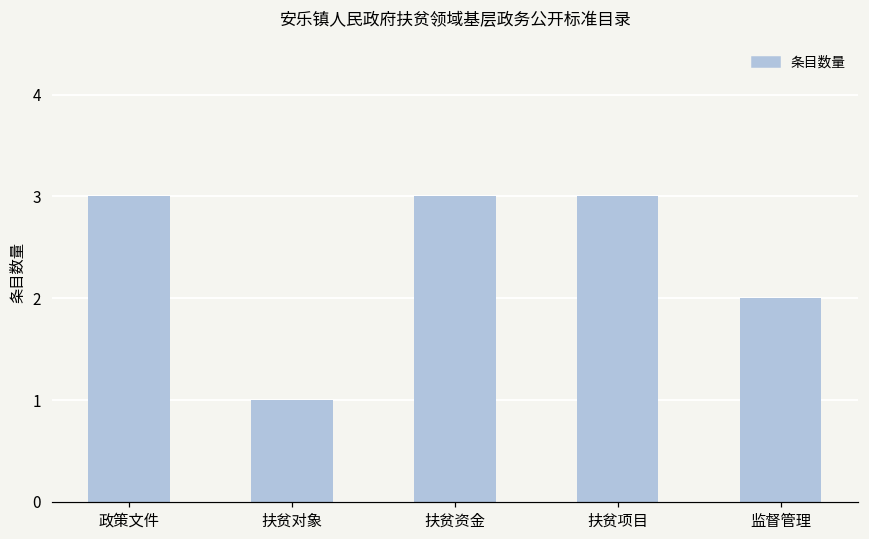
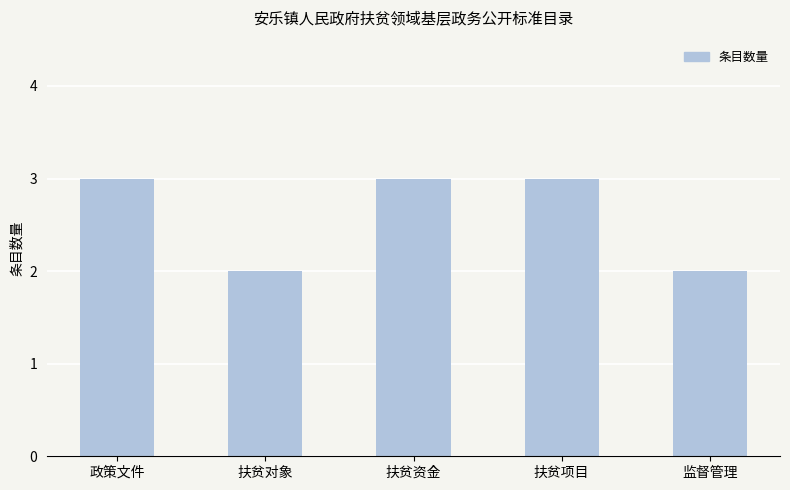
扶贫对象: 1 -> 2
